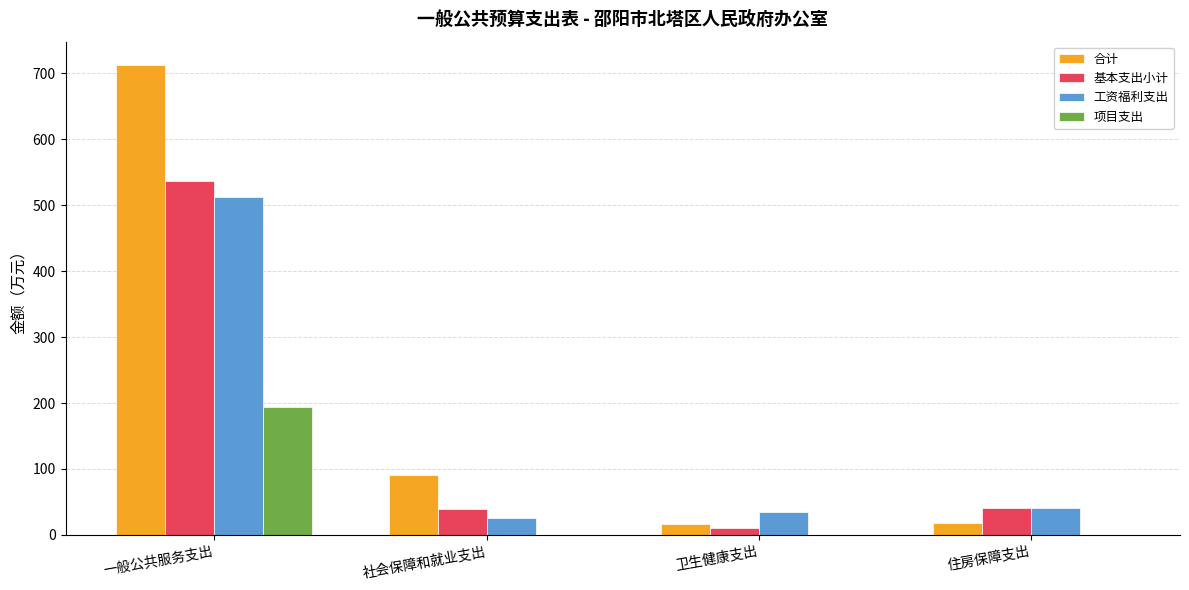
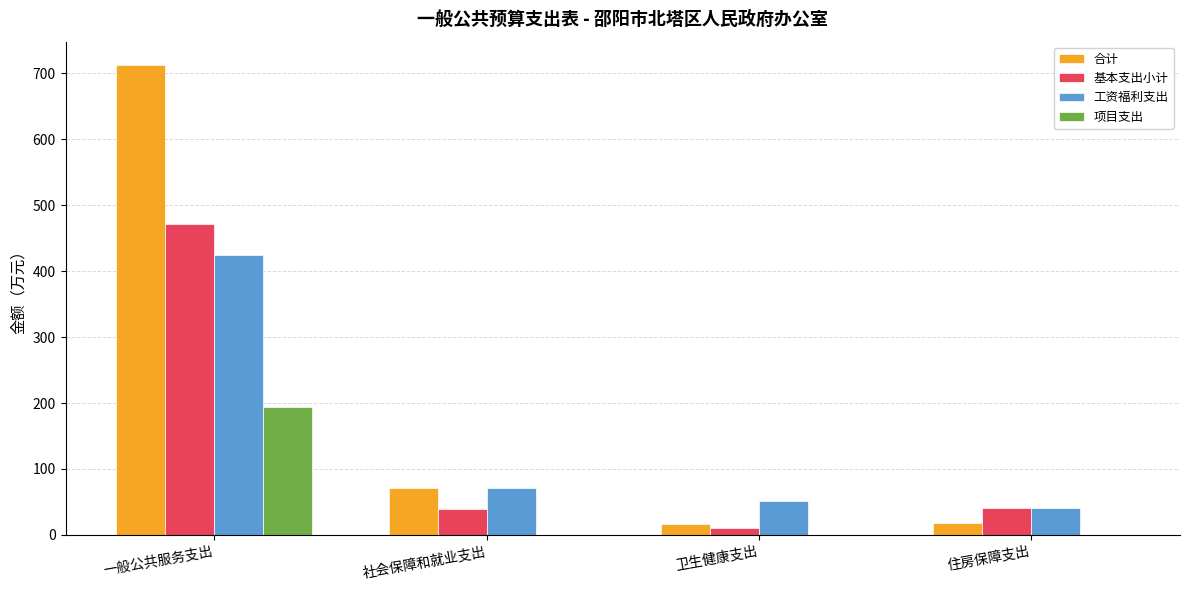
基本支出小计, 一般公共服务支出: 540 -> 470
工资福利支出, 一般公共服务支出: 510 -> 420
合计, 社会保障和就业支出: 90 -> 70
工资福利支出, 社会保障和就业支出: 20 -> 70
工资福利支出, 卫生健康支出: 30 -> 50
